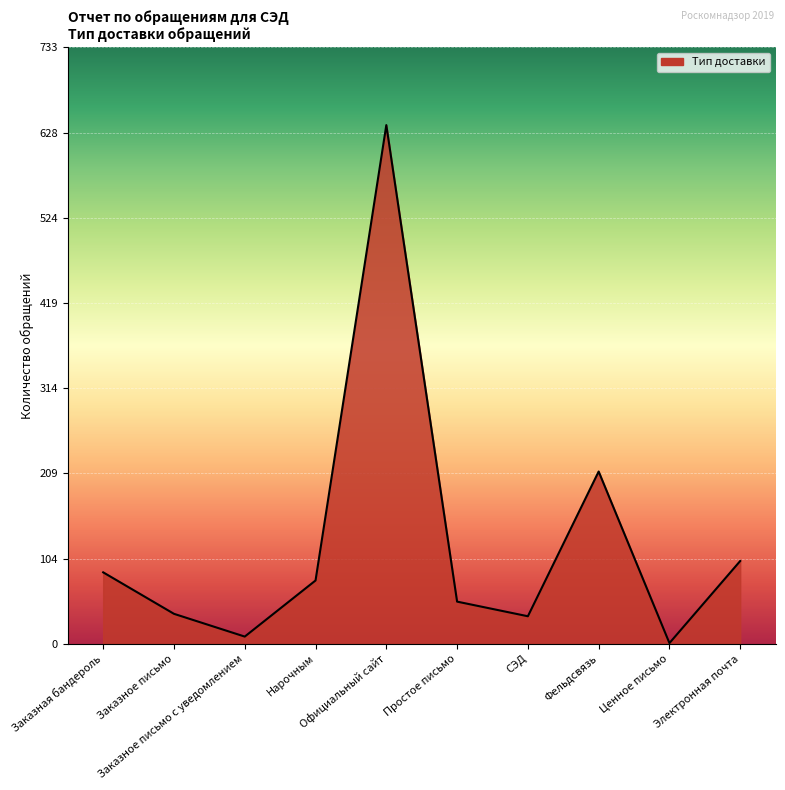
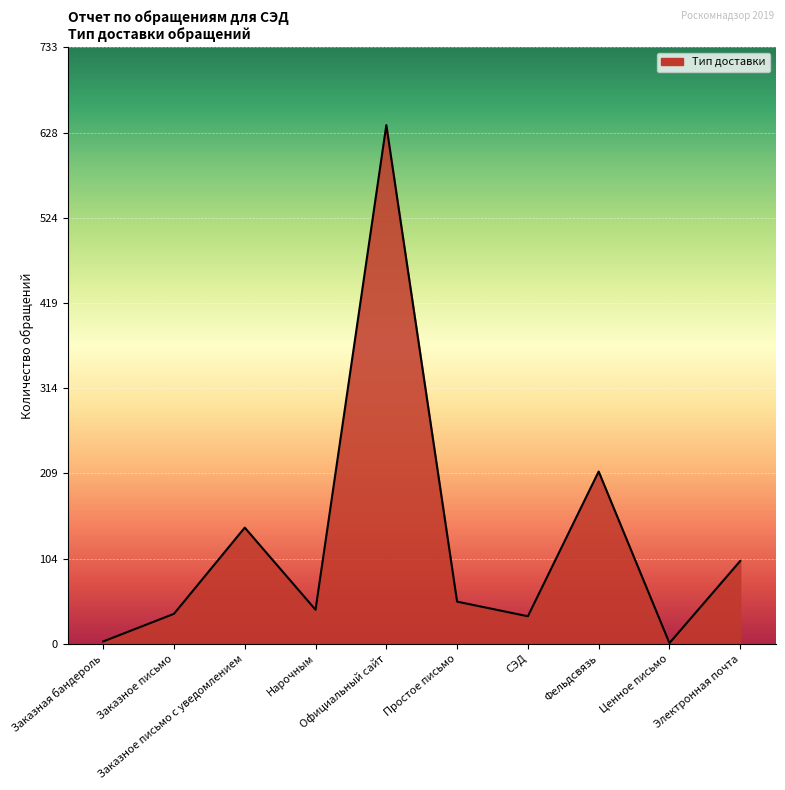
Заказная бандероль: 90 -> 0
Заказное письмо с уведомлением: 10 -> 140
Нарочным: 80 -> 40
